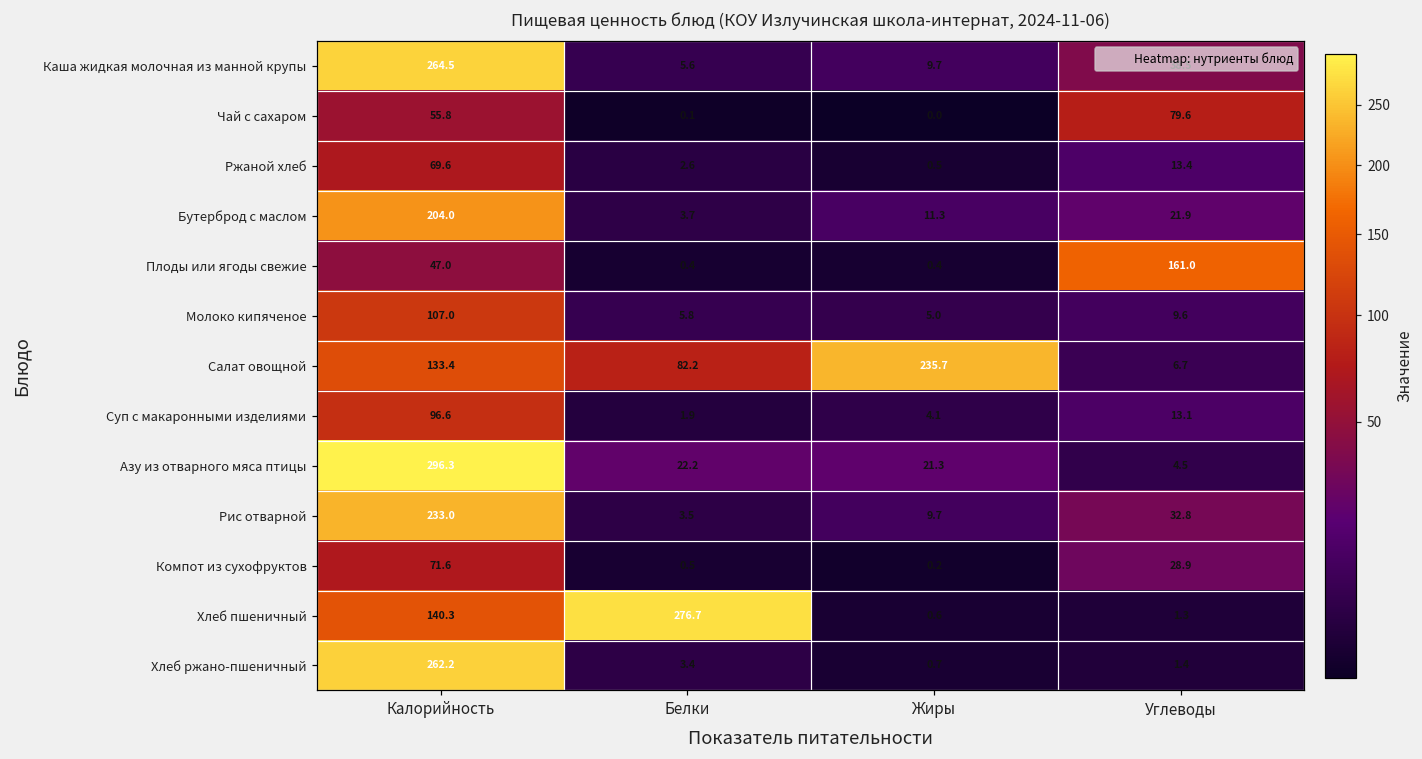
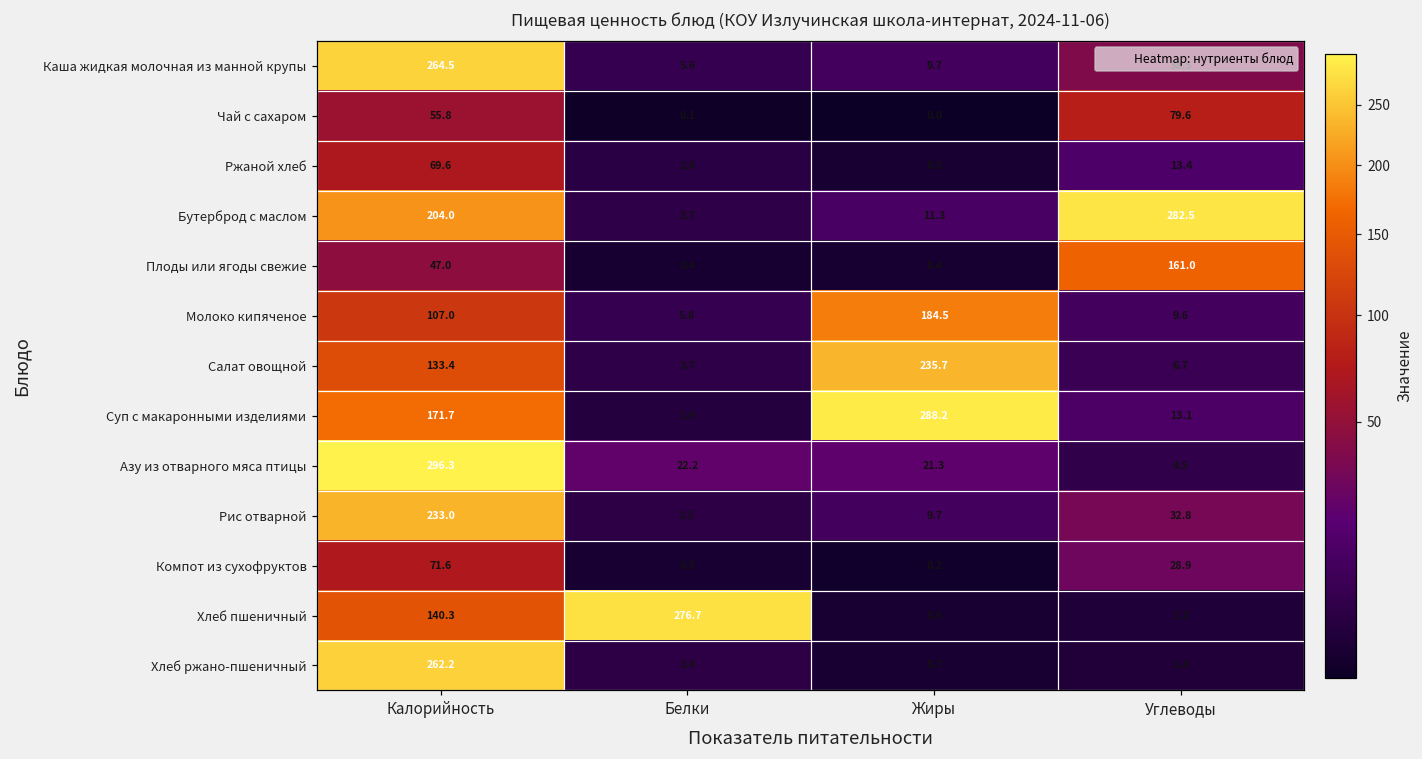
Бутерброд с маслом, Углеводы: 21.9 -> 282.5
Молоко кипяченое, Жиры: 5.0 -> 184.5
Салат овощной, Белки: 82.2 -> 3.7
Суп с макаронными изделиями, Калорийность: 96.6 -> 171.7
Суп с макаронными изделиями, Жиры: 4.1 -> 288.2
